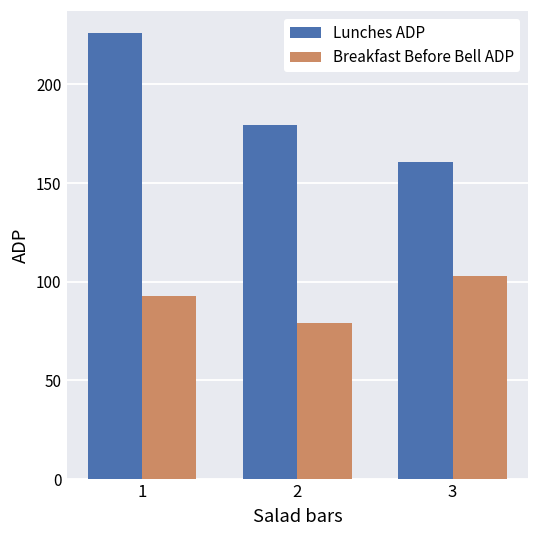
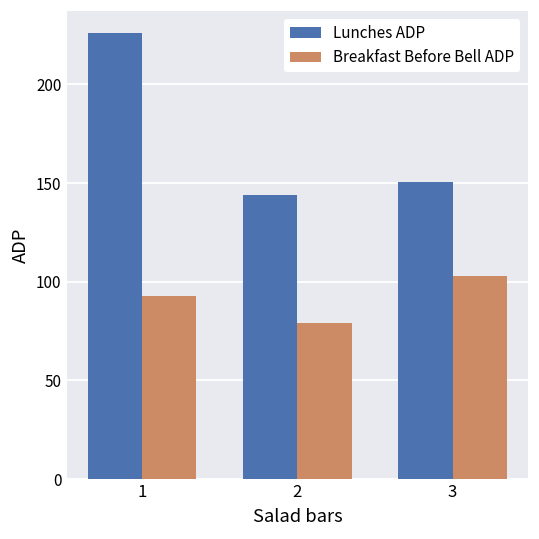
Lunches ADP, 2: 179 -> 144
Lunches ADP, 3: 161 -> 151
